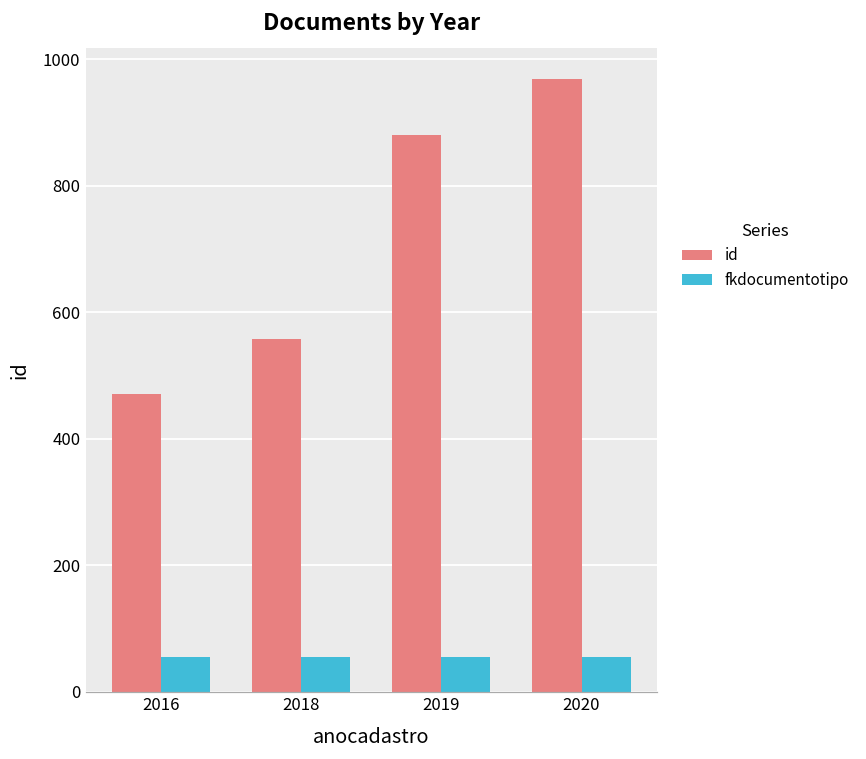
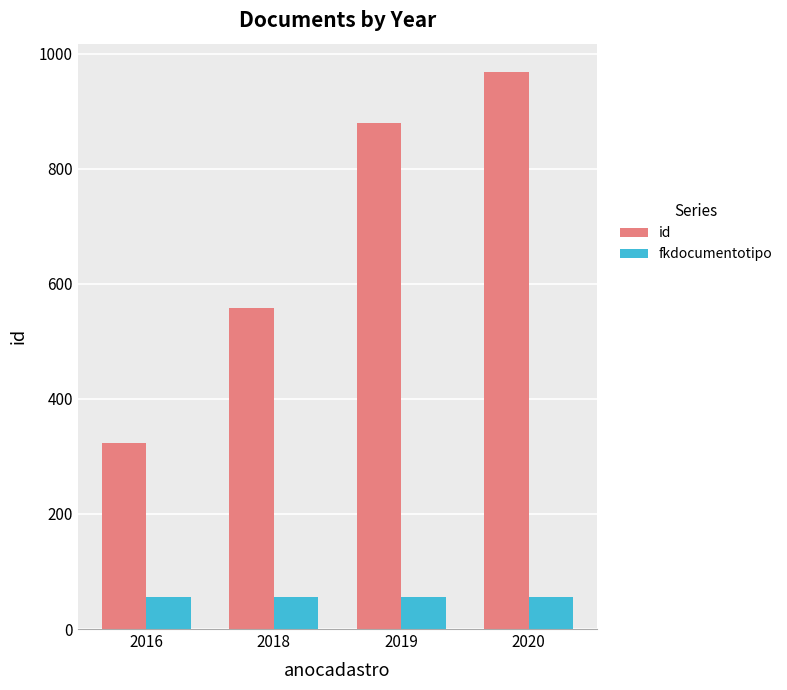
id, 2016: 470 -> 320
